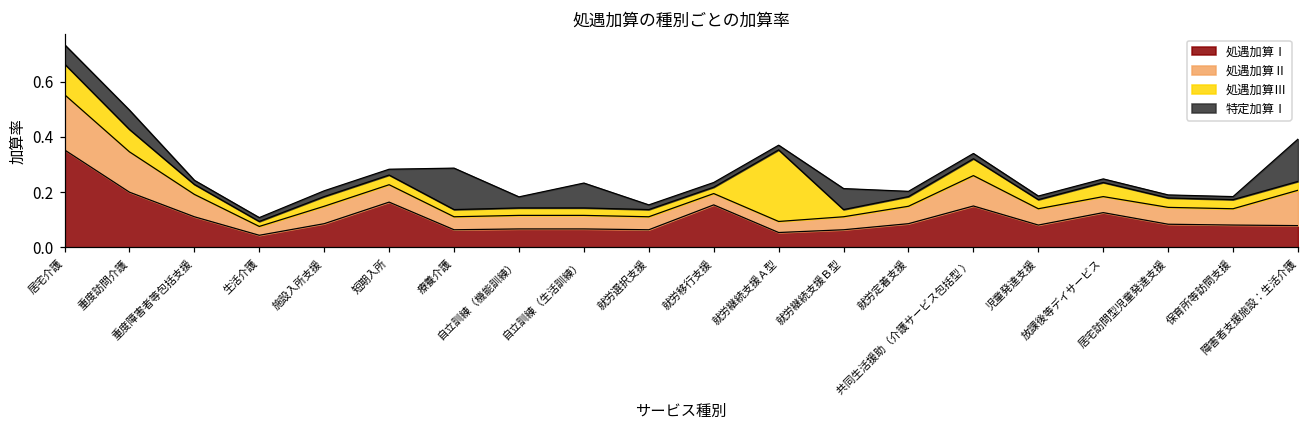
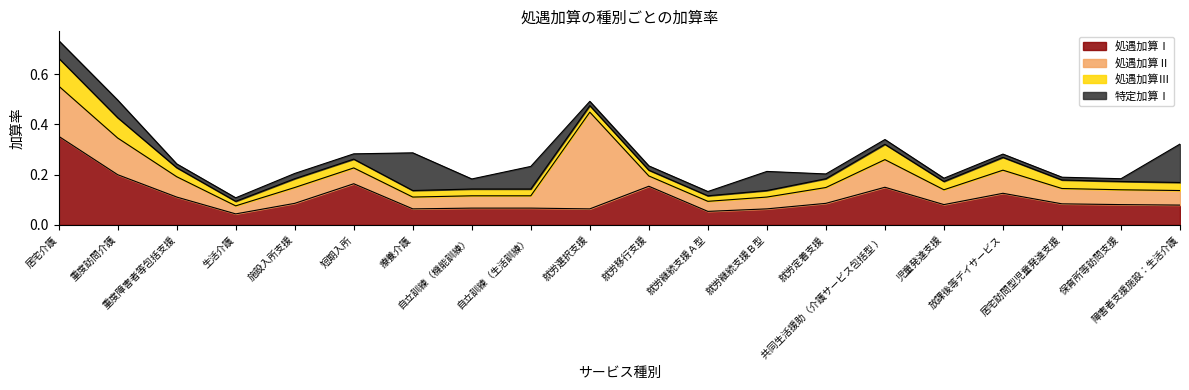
処遇加算Ⅱ, 就労選択支援: 0.05 -> 0.39
処遇加算Ⅲ, 就労継続支援Ａ型: 0.26 -> 0.02
処遇加算Ⅱ, 放課後等デイサービス: 0.06 -> 0.09
処遇加算Ⅱ, 障害者支援施設：生活介護: 0.13 -> 0.06
